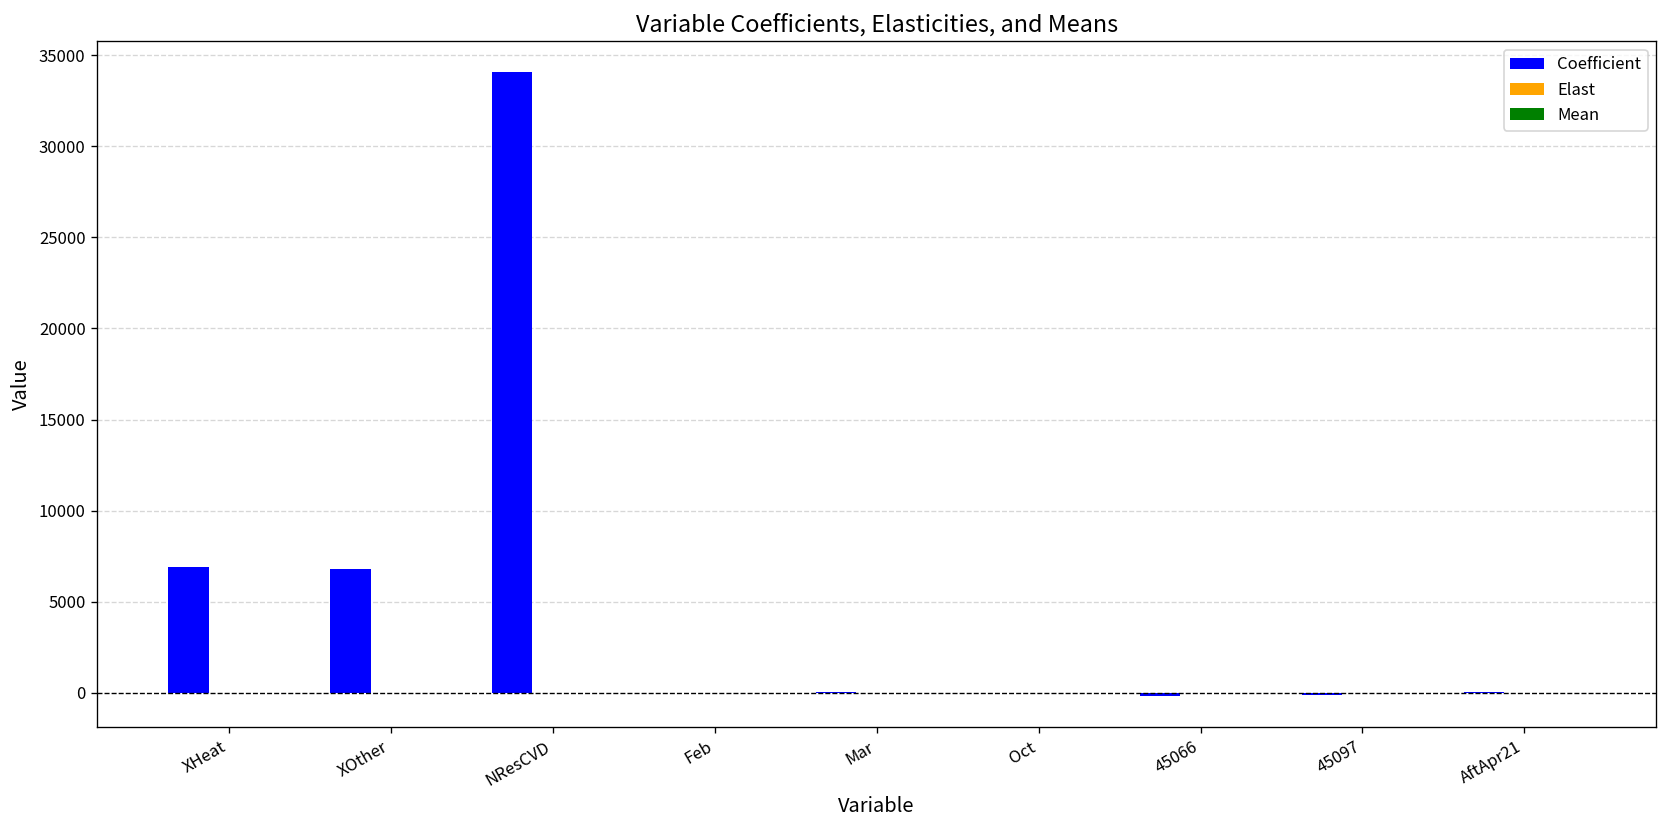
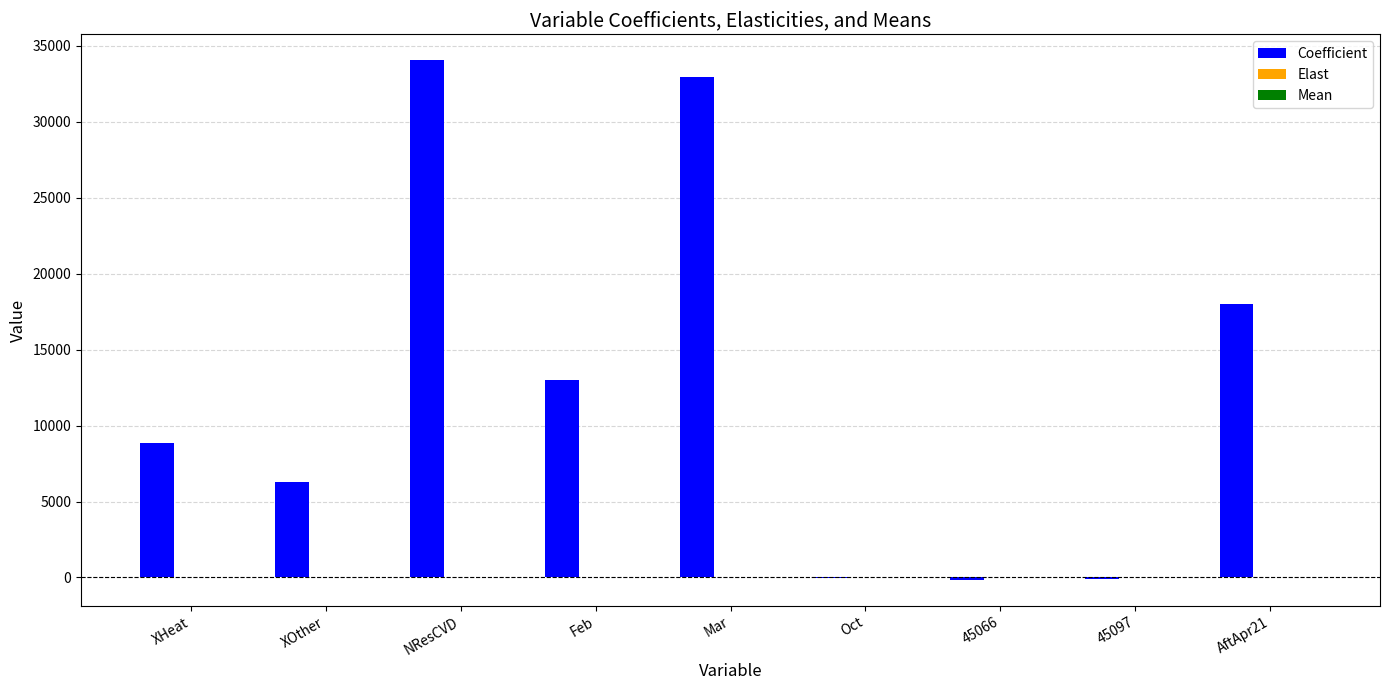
Coefficient, XHeat: 6900 -> 8900
Coefficient, XOther: 6800 -> 6300
Coefficient, Feb: 0 -> 13000
Coefficient, Mar: 100 -> 32900
Coefficient, AftApr21: 100 -> 18000
